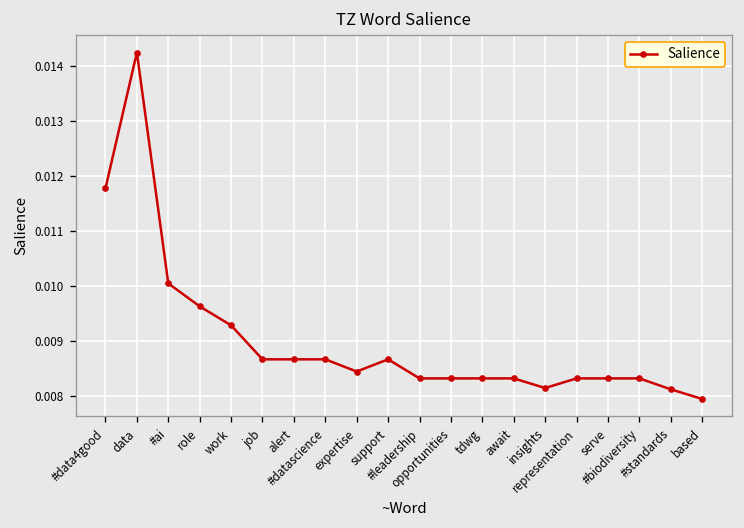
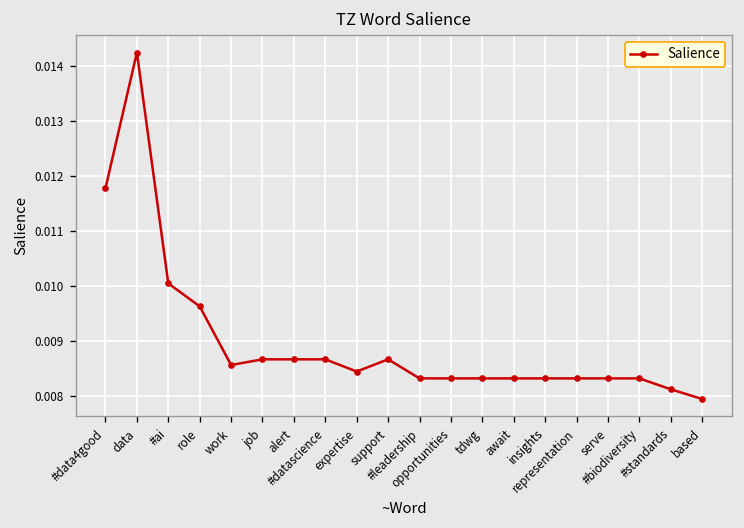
work: 0.0093 -> 0.0086
insights: 0.0081 -> 0.0083
